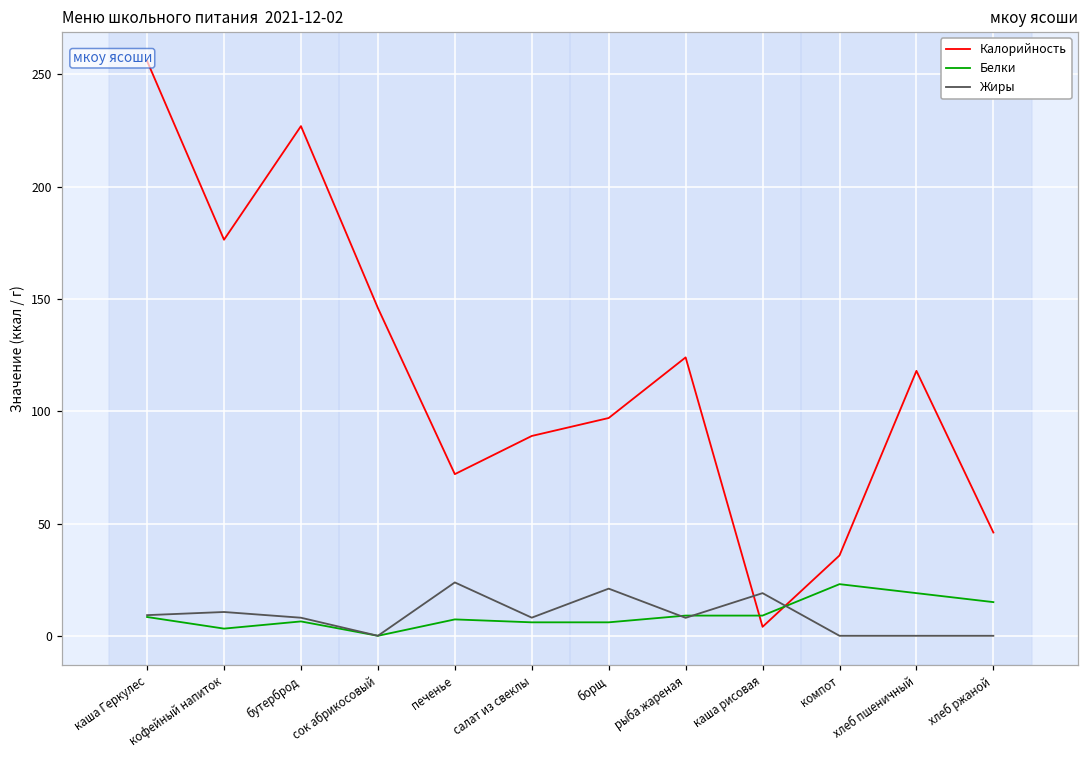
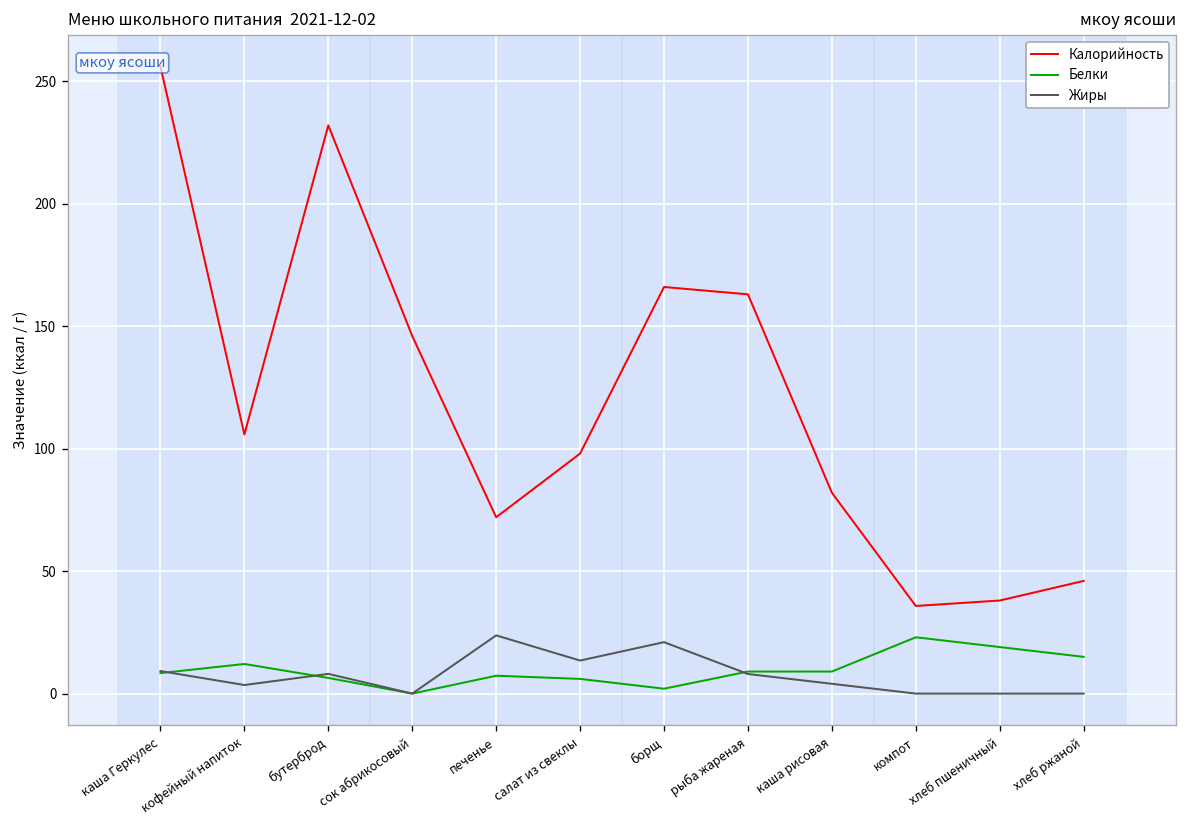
Калорийность, кофейный напиток: 176 -> 106
Белки, кофейный напиток: 3 -> 12
Жиры, кофейный напиток: 11 -> 4
Калорийность, бутерброд: 227 -> 232
Калорийность, салат из свеклы: 89 -> 98
Жиры, салат из свеклы: 8 -> 13
Калорийность, борщ: 97 -> 166
Белки, борщ: 6 -> 2
Калорийность, рыба жареная: 124 -> 163
Калорийность, каша рисовая: 4 -> 82
Жиры, каша рисовая: 19 -> 4
Калорийность, хлеб пшеничный: 118 -> 38
